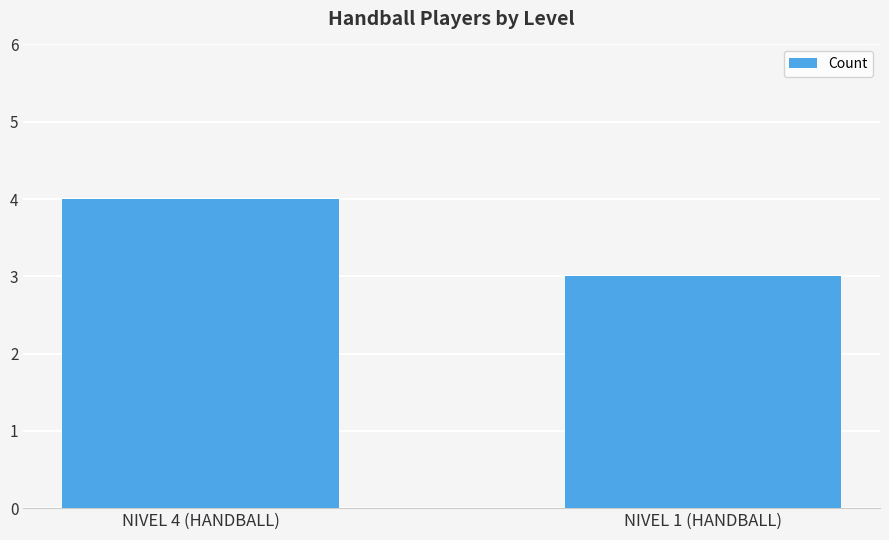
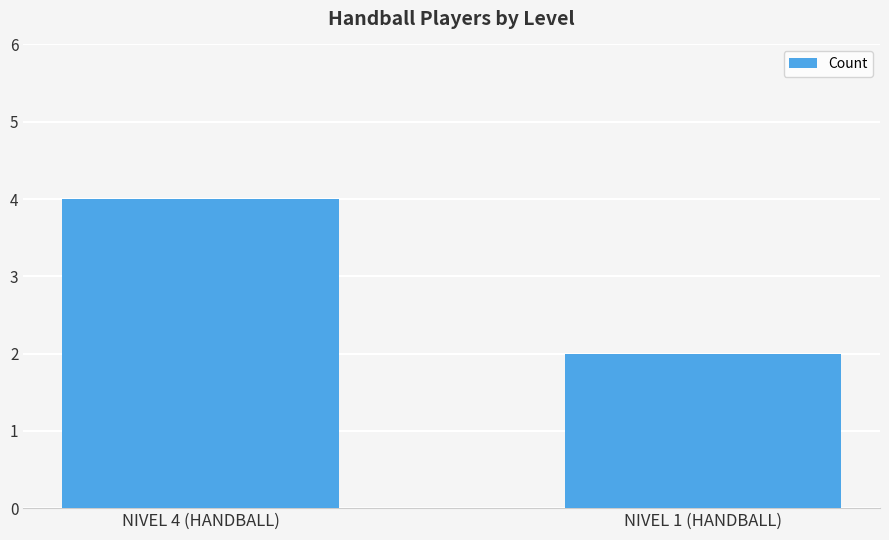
NIVEL 1 (HANDBALL): 3 -> 2
